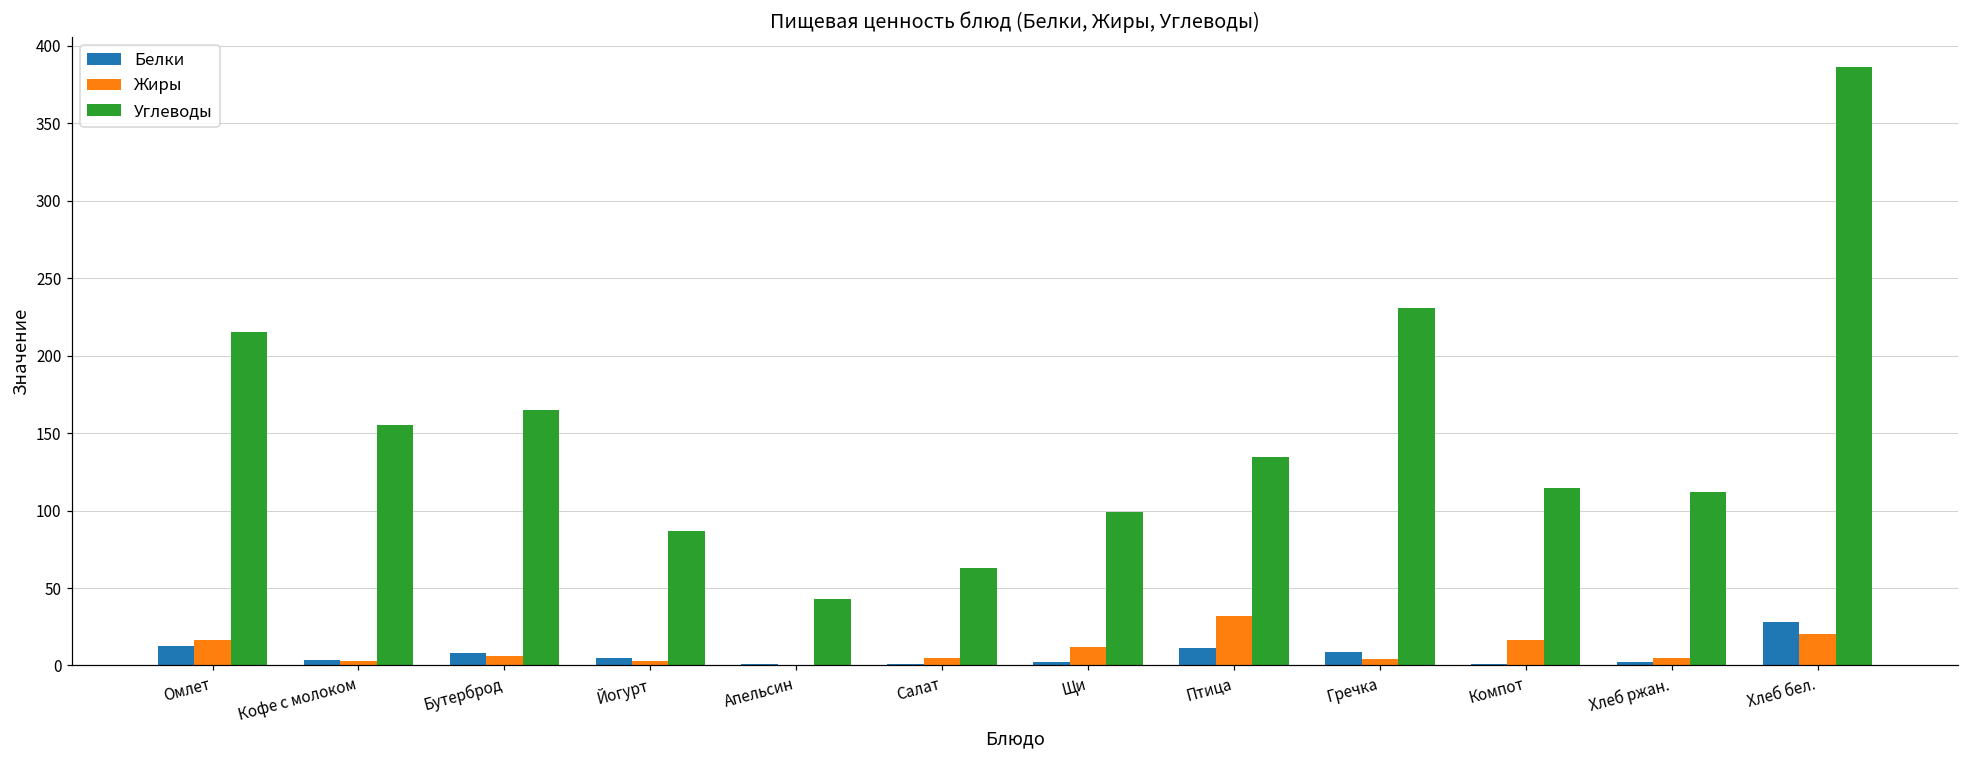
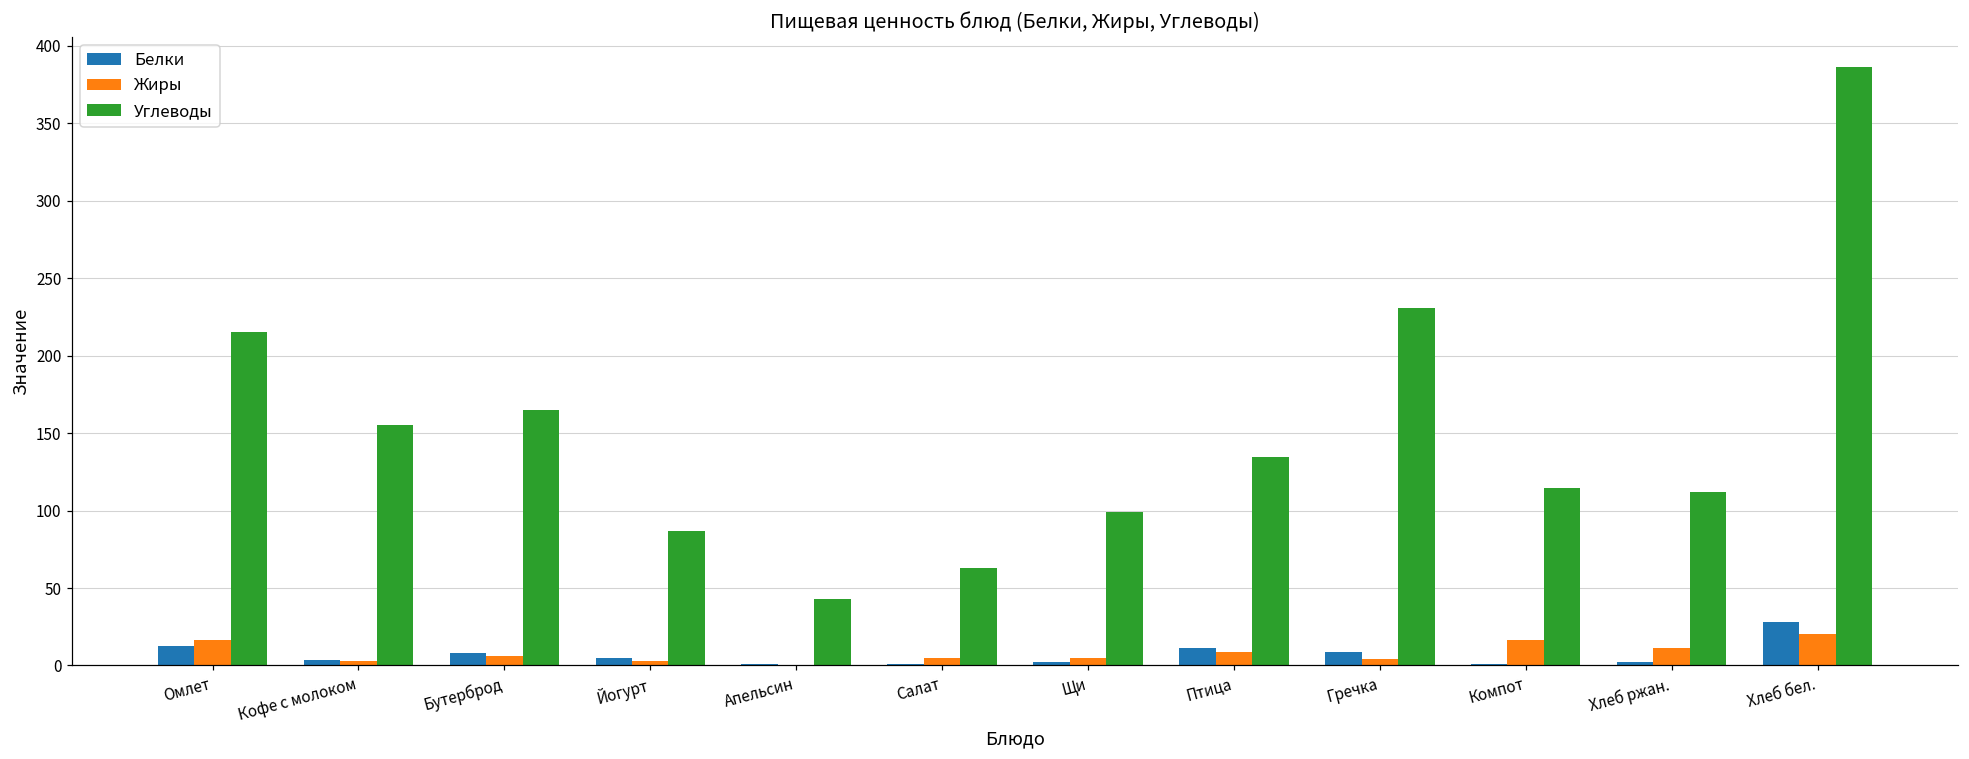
Жиры, Щи: 12 -> 5
Жиры, Птица: 32 -> 9
Жиры, Хлеб ржан.: 5 -> 11
